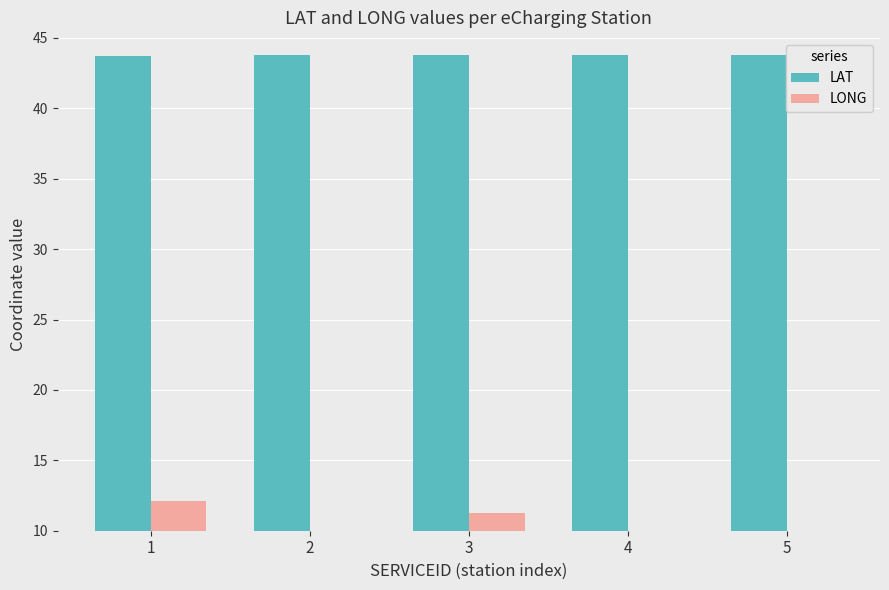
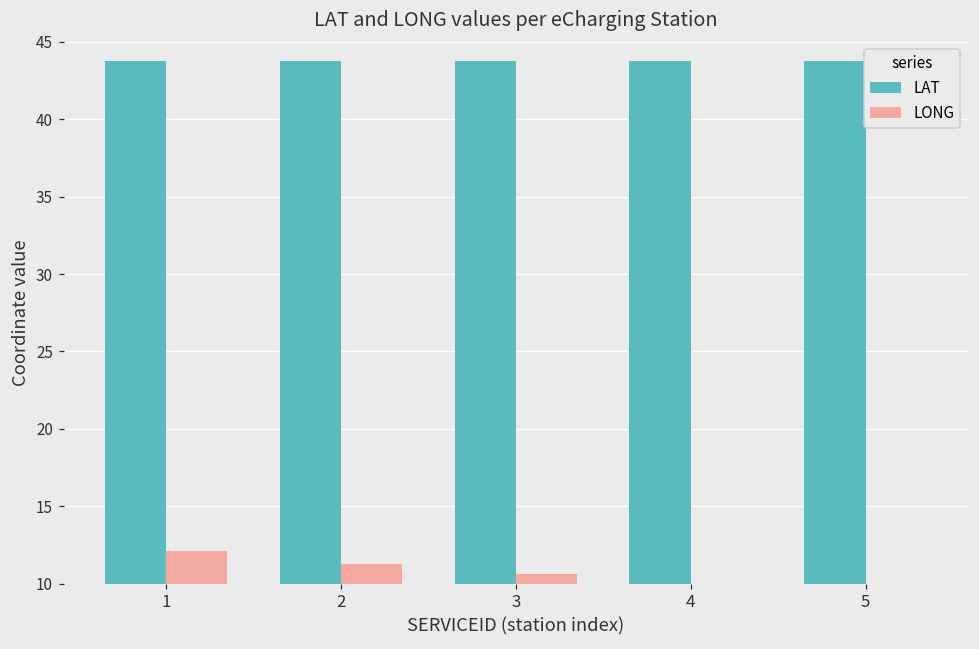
LONG, 2: 9.9 -> 11.3
LONG, 3: 11.3 -> 10.6
